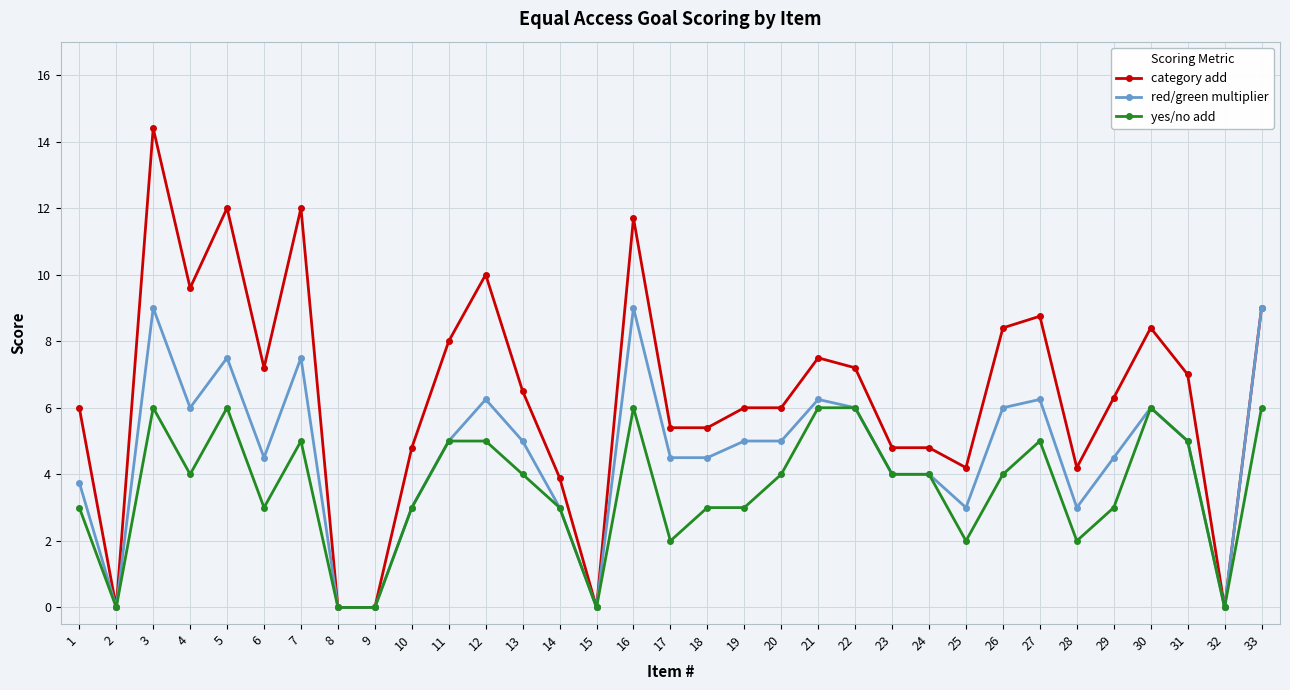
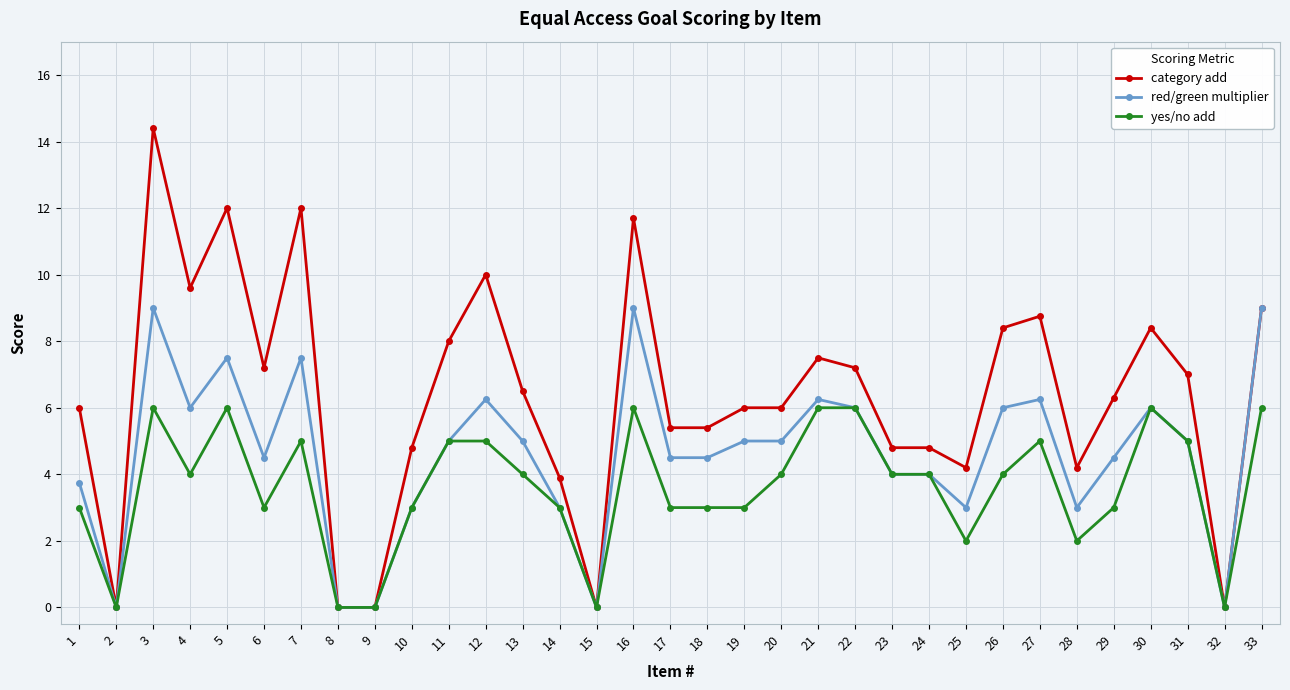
yes/no add, 17: 2 -> 3
